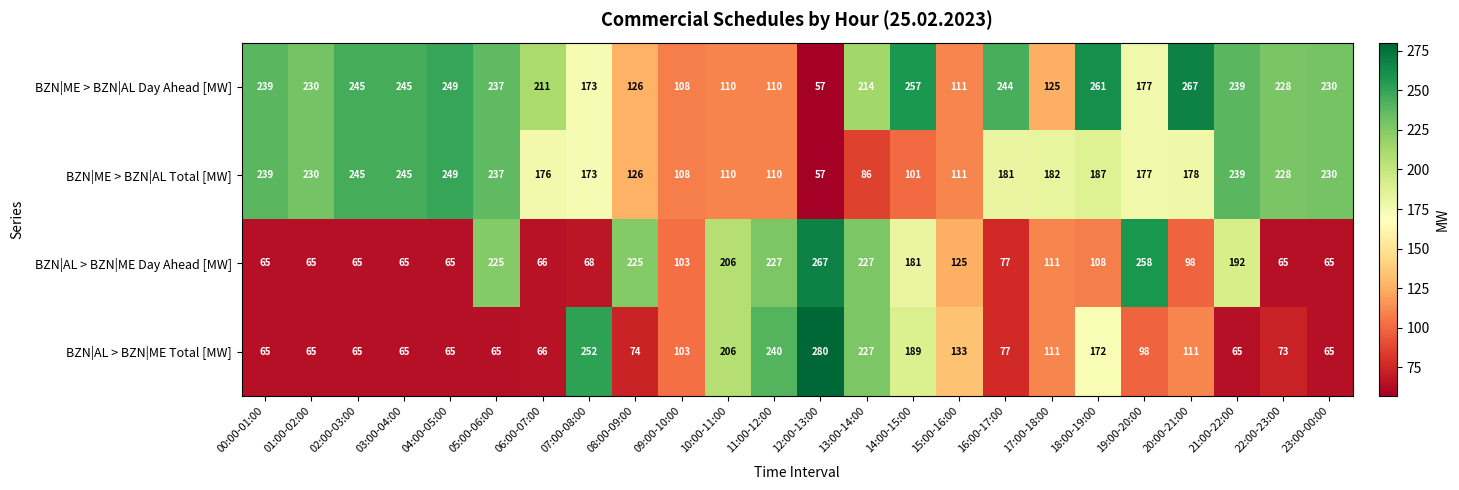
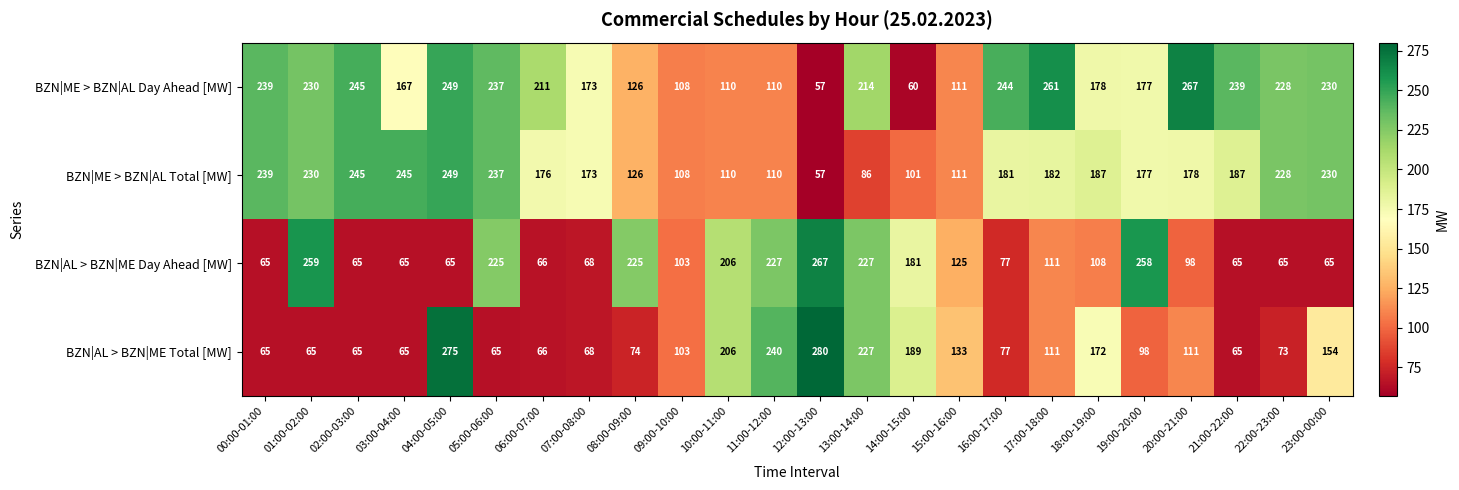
BZN|ME > BZN|AL Day Ahead [MW], 03:00-04:00: 245 -> 167
BZN|ME > BZN|AL Day Ahead [MW], 14:00-15:00: 257 -> 60
BZN|ME > BZN|AL Day Ahead [MW], 17:00-18:00: 125 -> 261
BZN|ME > BZN|AL Day Ahead [MW], 18:00-19:00: 261 -> 178
BZN|ME > BZN|AL Total [MW], 21:00-22:00: 239 -> 187
BZN|AL > BZN|ME Day Ahead [MW], 01:00-02:00: 65 -> 259
BZN|AL > BZN|ME Day Ahead [MW], 21:00-22:00: 192 -> 65
BZN|AL > BZN|ME Total [MW], 04:00-05:00: 65 -> 275
BZN|AL > BZN|ME Total [MW], 07:00-08:00: 252 -> 68
BZN|AL > BZN|ME Total [MW], 23:00-00:00: 65 -> 154
